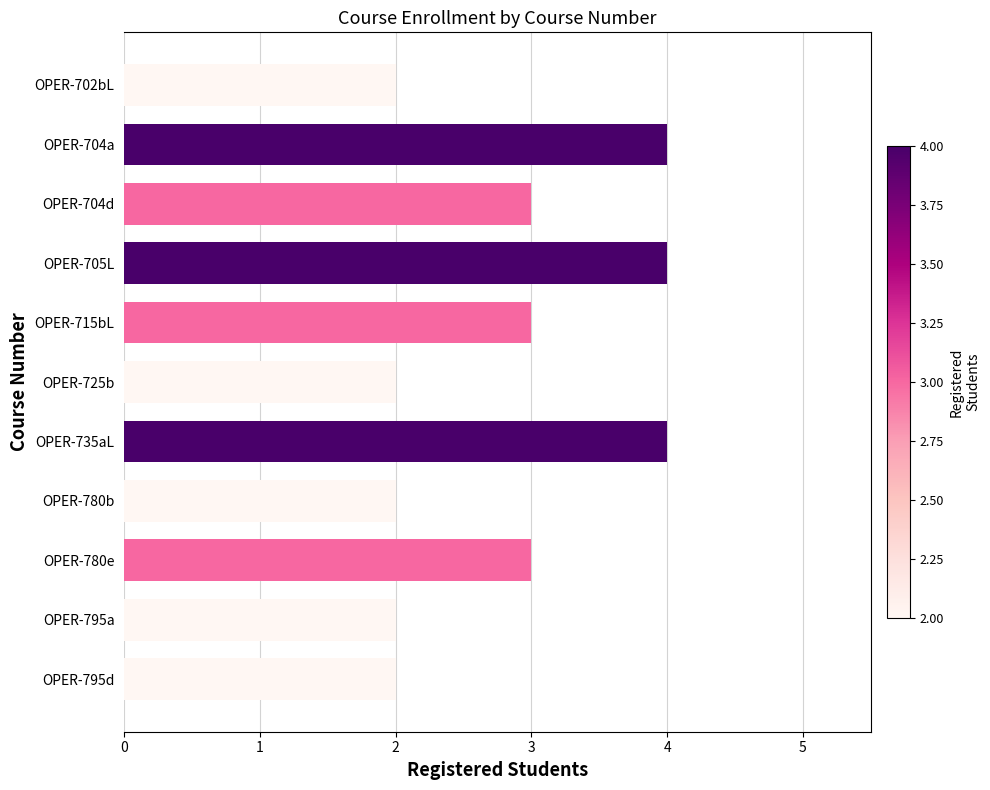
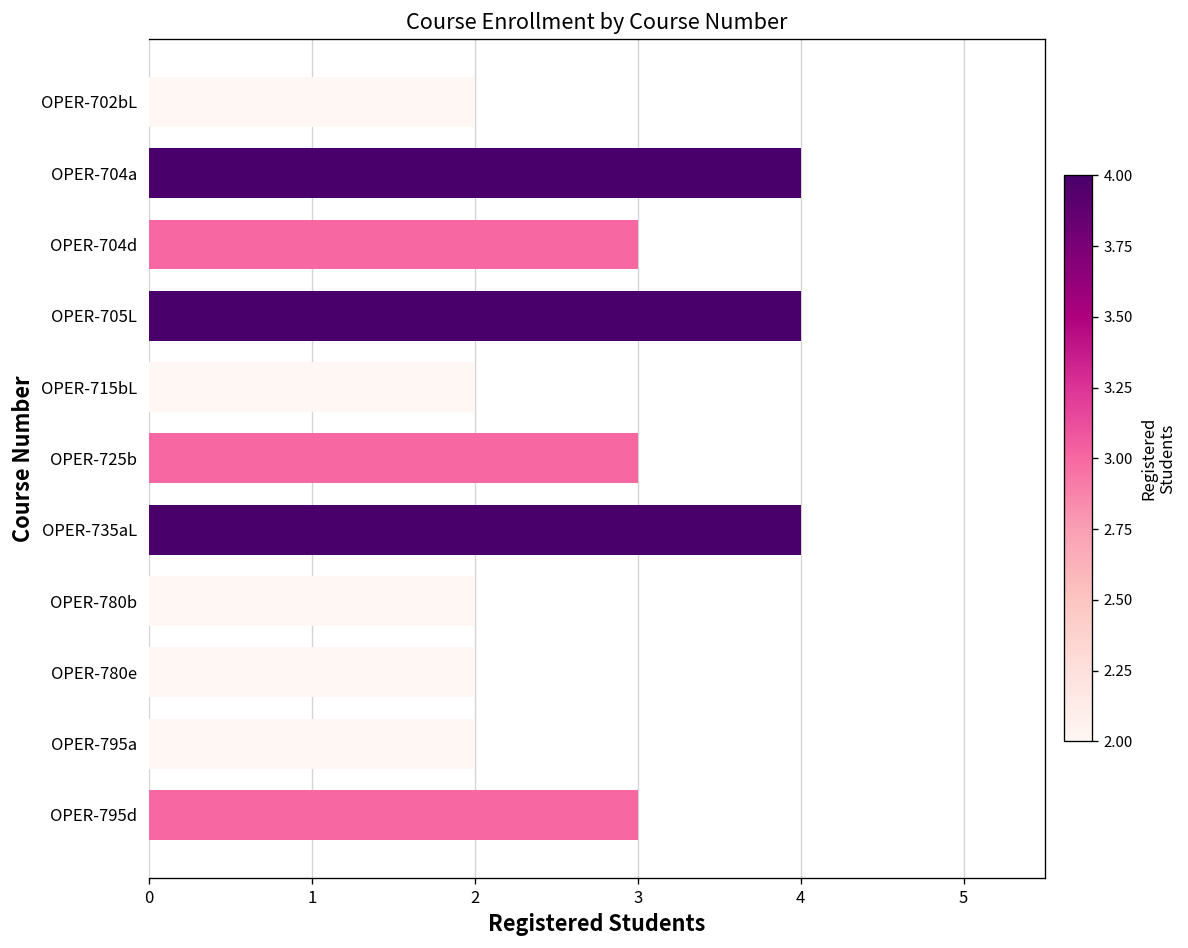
OPER-715bL: 3 -> 2
OPER-725b: 2 -> 3
OPER-780e: 3 -> 2
OPER-795d: 2 -> 3
